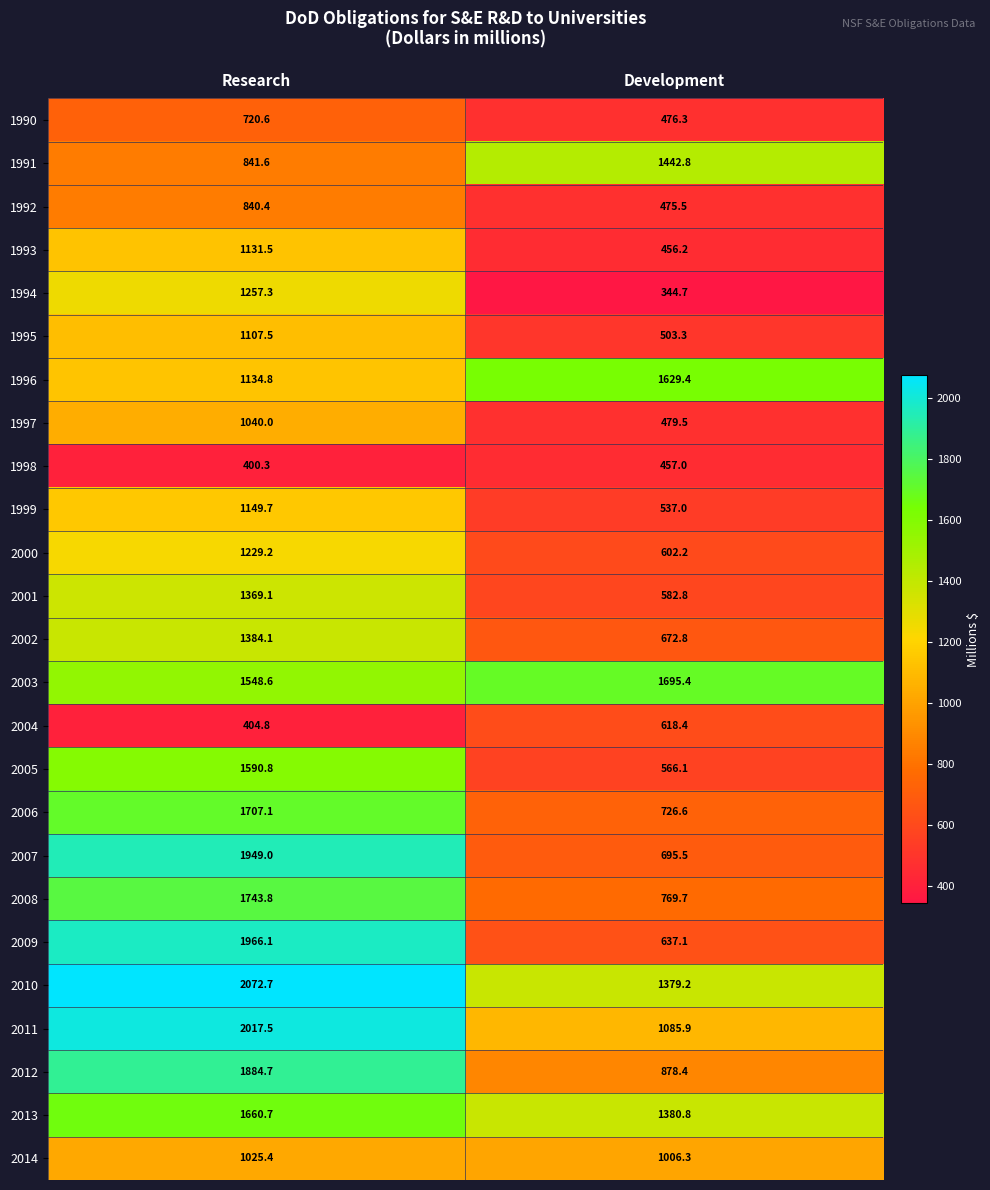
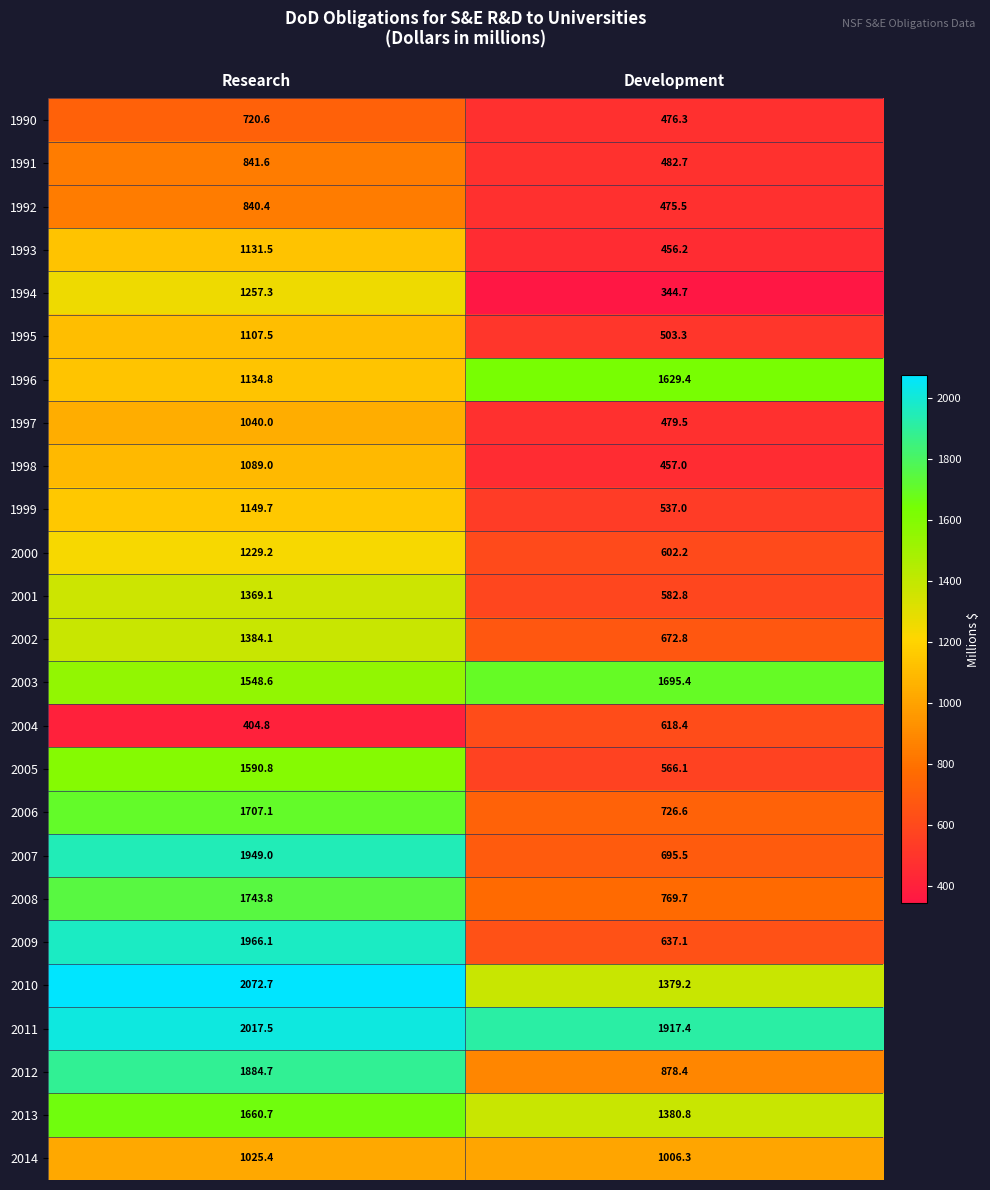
1991, Development: 1442.8 -> 482.7
1998, Research: 400.3 -> 1089.0
2011, Development: 1085.9 -> 1917.4
